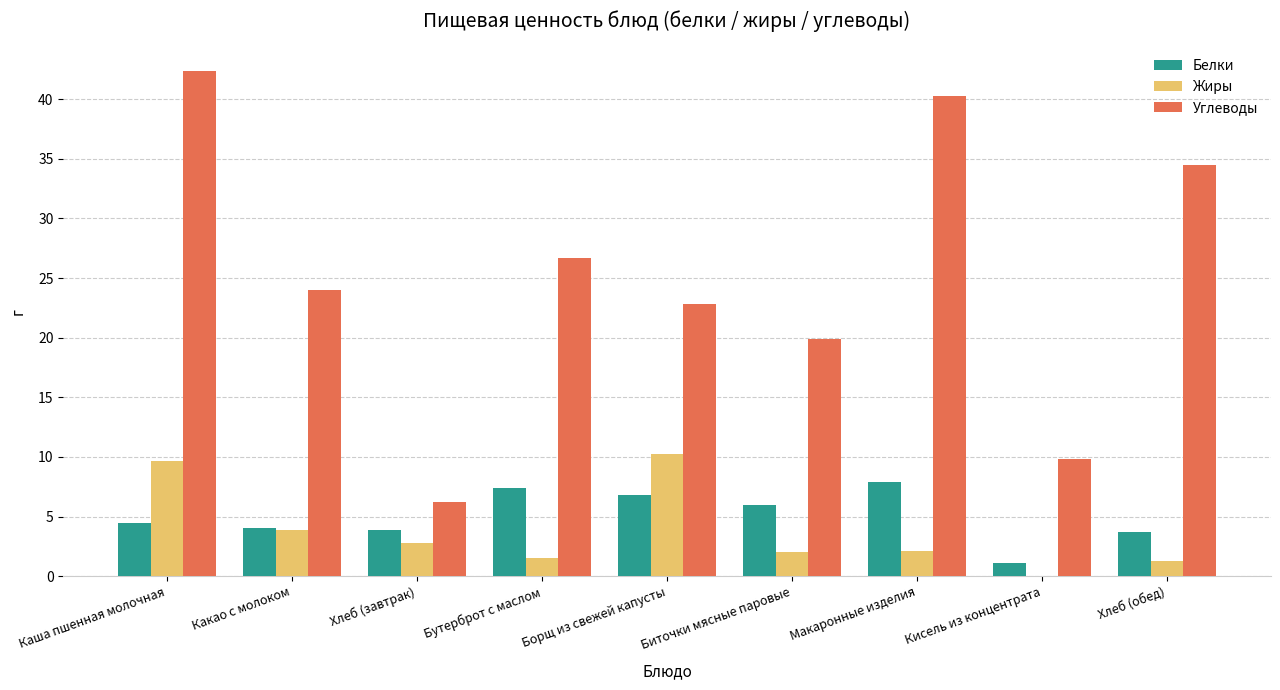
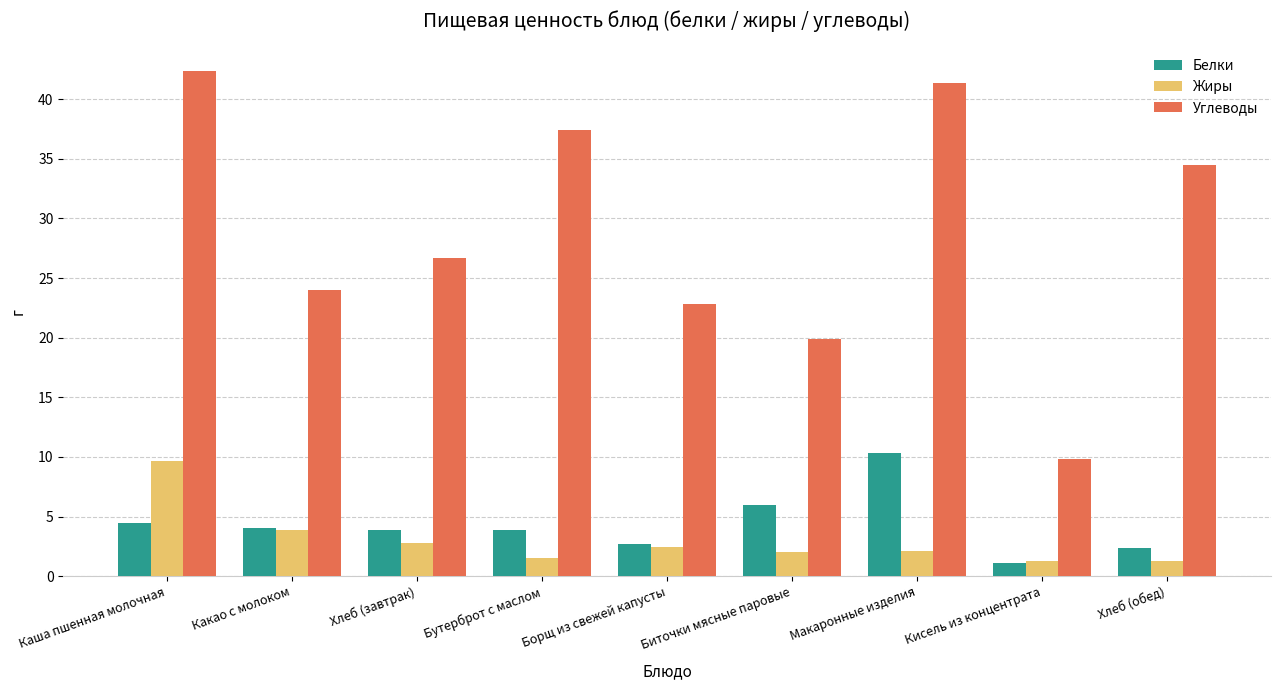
Углеводы, Хлеб (завтрак): 6.2 -> 26.7
Белки, Бутерброт с маслом: 7.4 -> 3.9
Углеводы, Бутерброт с маслом: 26.7 -> 37.4
Белки, Борщ из свежей капусты: 6.8 -> 2.7
Жиры, Борщ из свежей капусты: 10.3 -> 2.5
Белки, Макаронные изделия: 7.9 -> 10.4
Углеводы, Макаронные изделия: 40.2 -> 41.4
Жиры, Кисель из концентрата: 0.0 -> 1.3
Белки, Хлеб (обед): 3.7 -> 2.3
